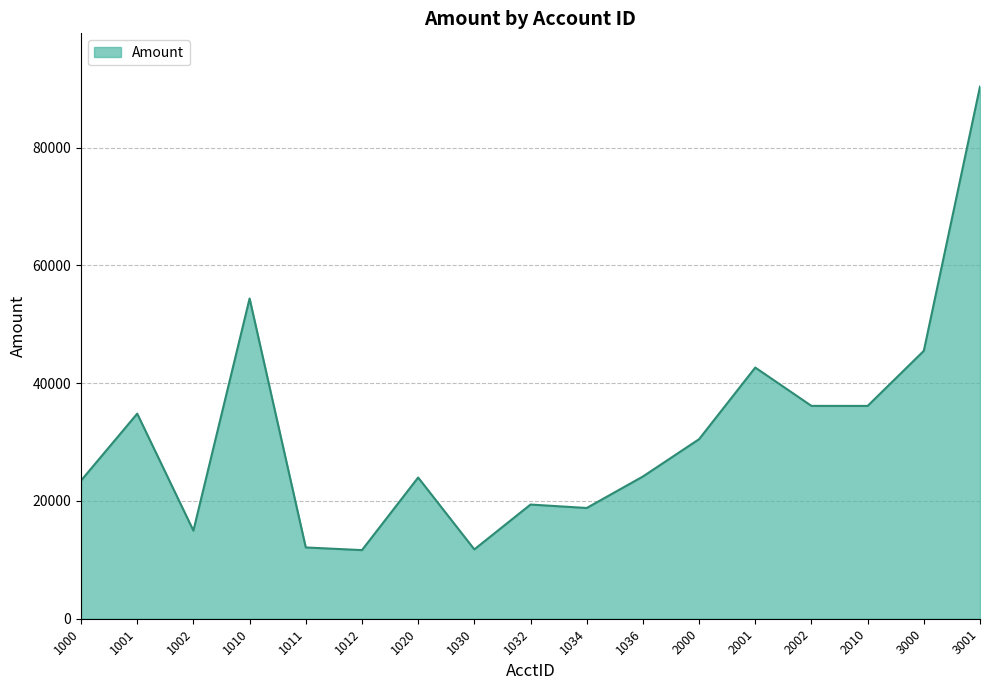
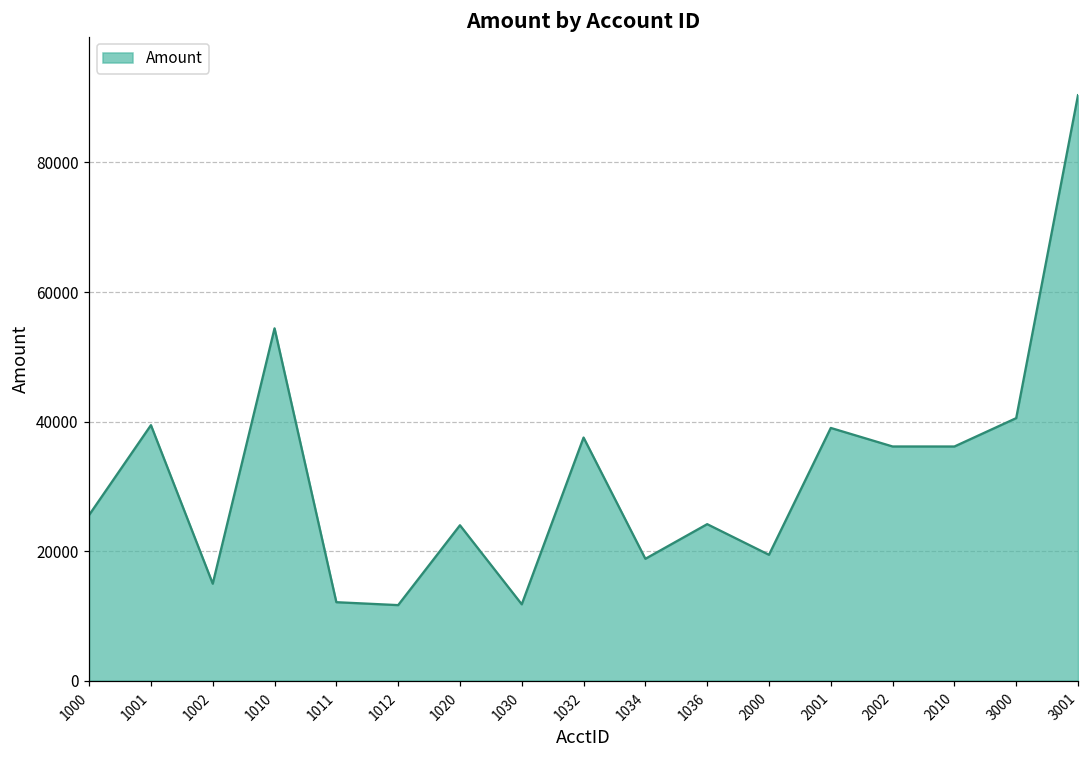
1000: 23000 -> 26000
1001: 35000 -> 39000
1032: 19000 -> 38000
2000: 30000 -> 19000
2001: 43000 -> 39000
3000: 46000 -> 41000
